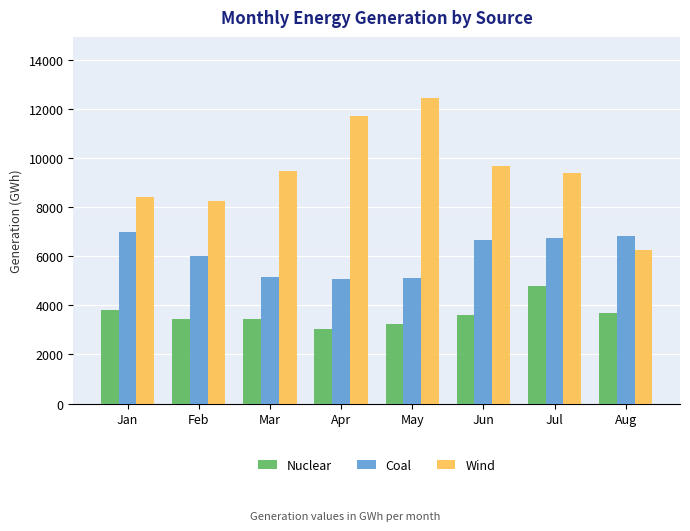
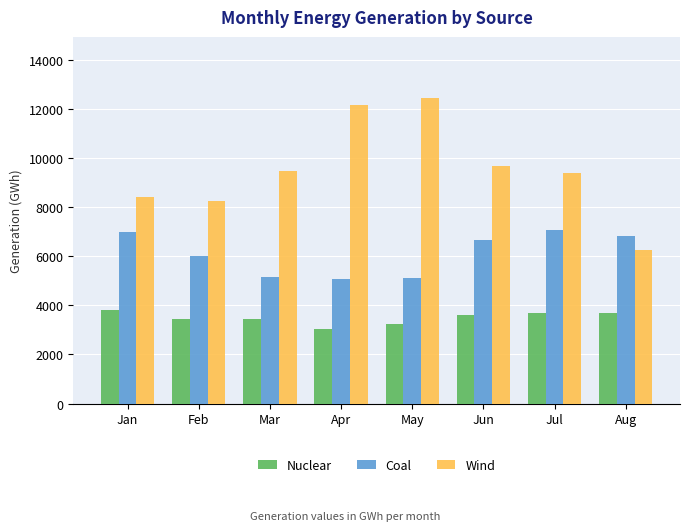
Wind, Apr: 11700 -> 12200
Nuclear, Jul: 4800 -> 3700
Coal, Jul: 6700 -> 7100
